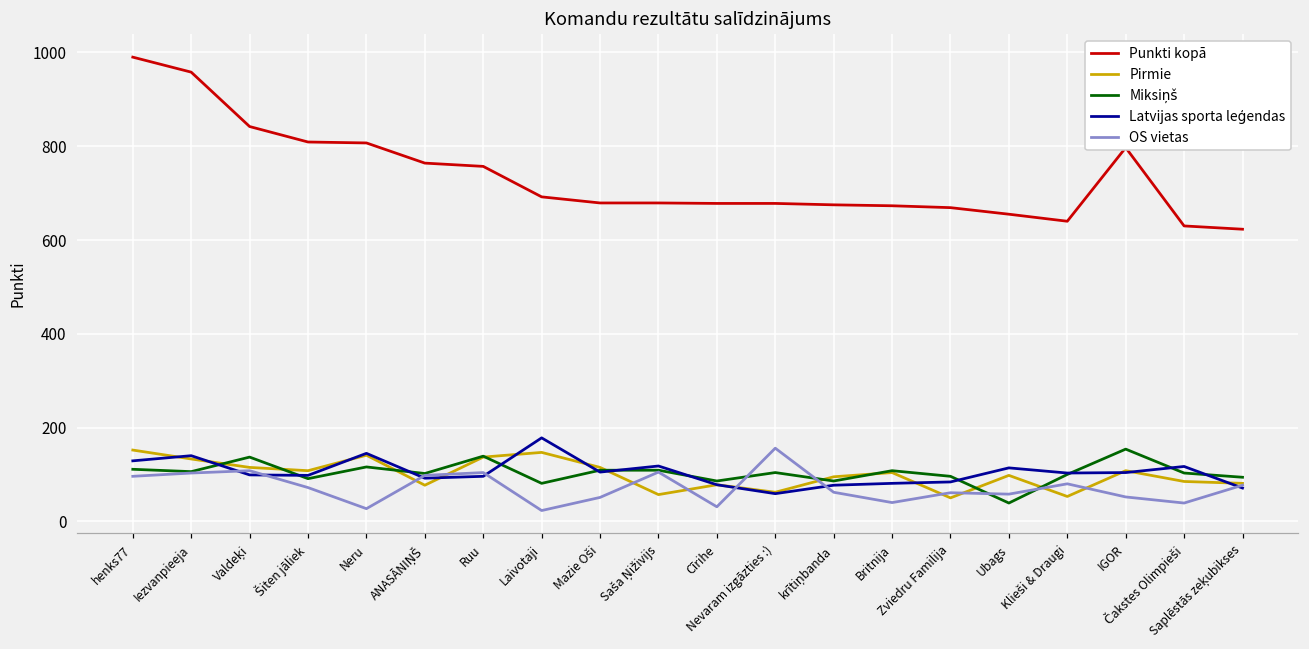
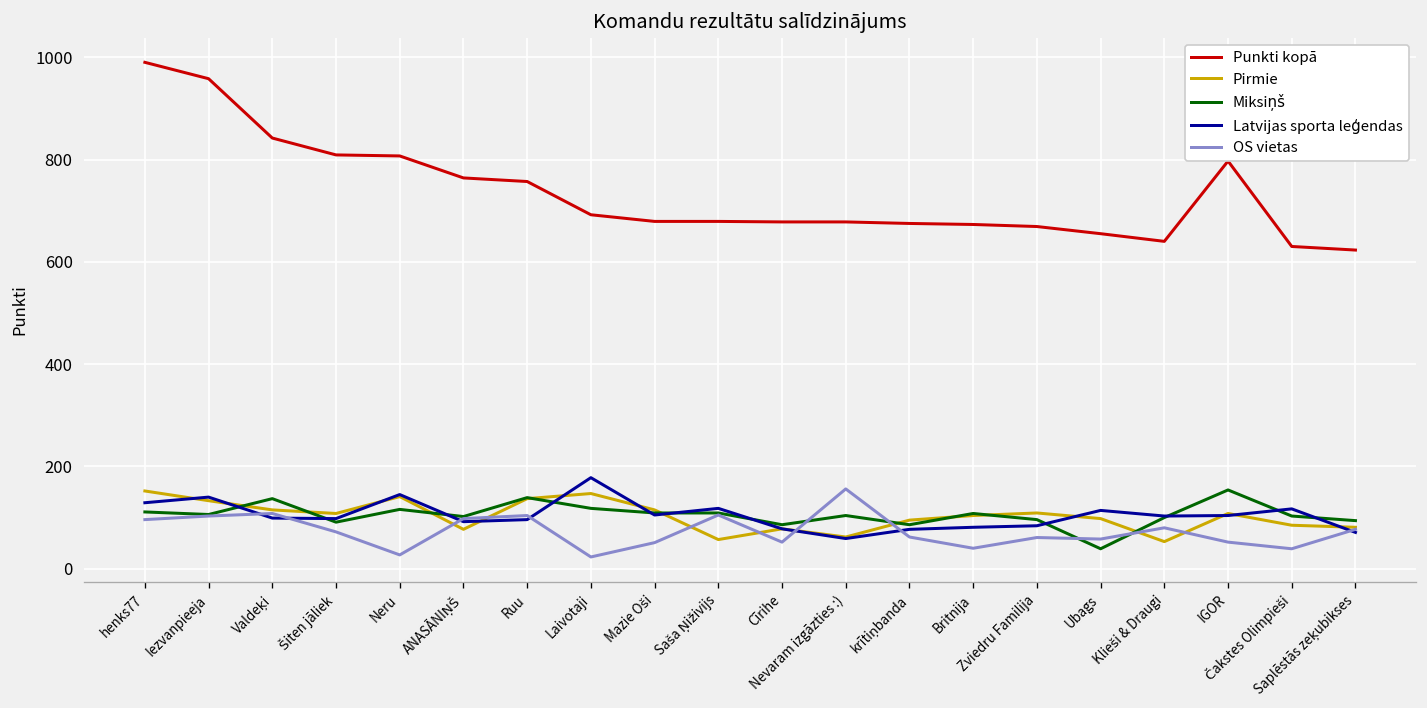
Miksiņš, Laivotaji: 80 -> 120
OS vietas, Cīrihe: 30 -> 50
Pirmie, Zviedru Familija: 50 -> 110
